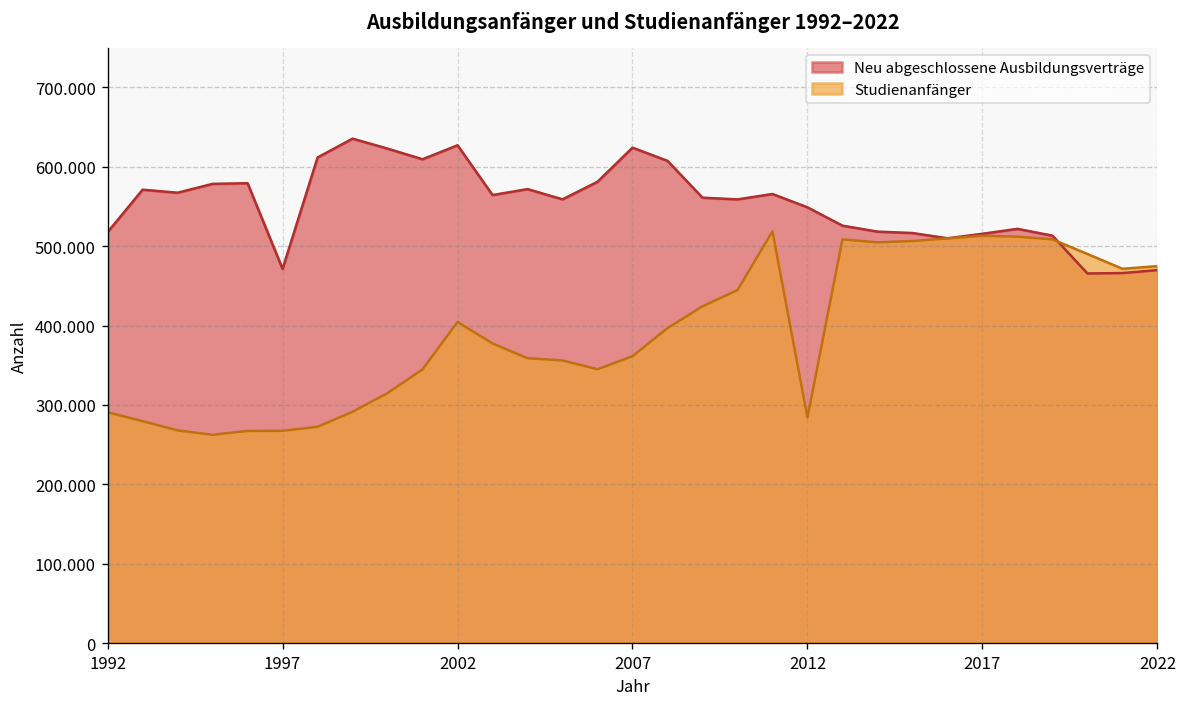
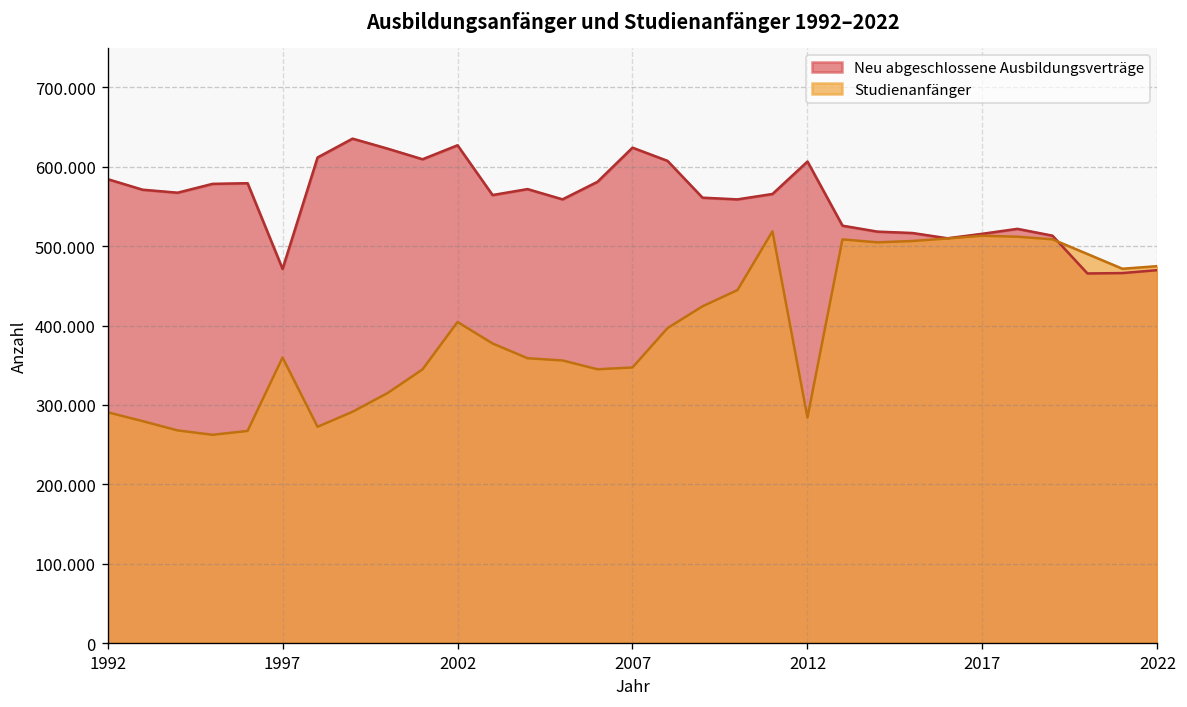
Neu abgeschlossene Ausbildungsverträge, 1992: 520 -> 580
Studienanfänger, 1997: 270 -> 360
Studienanfänger, 2007: 360 -> 350
Neu abgeschlossene Ausbildungsverträge, 2012: 550 -> 610
